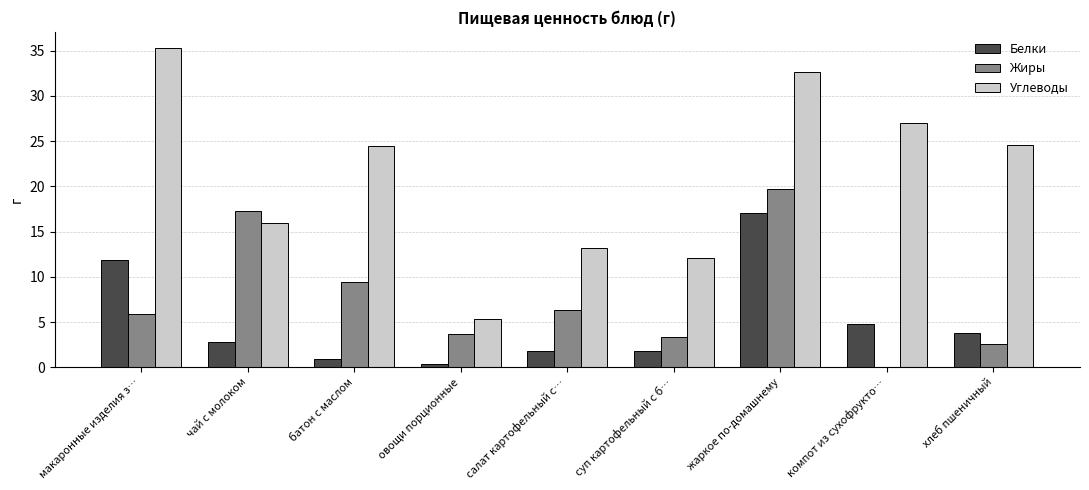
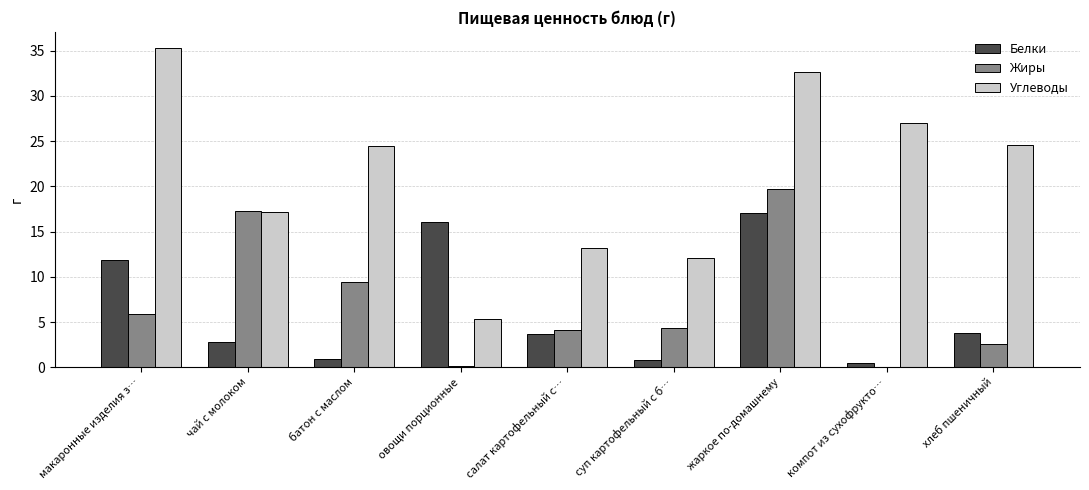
Углеводы, чай с молоком: 16 -> 17
Белки, овощи порционные: 0 -> 16
Жиры, овощи порционные: 4 -> 0
Белки, салат картофельный с…: 2 -> 4
Жиры, салат картофельный с…: 6 -> 4
Белки, суп картофельный с б…: 2 -> 1
Жиры, суп картофельный с б…: 3 -> 4
Белки, компот из сухофрукто…: 5 -> 1
